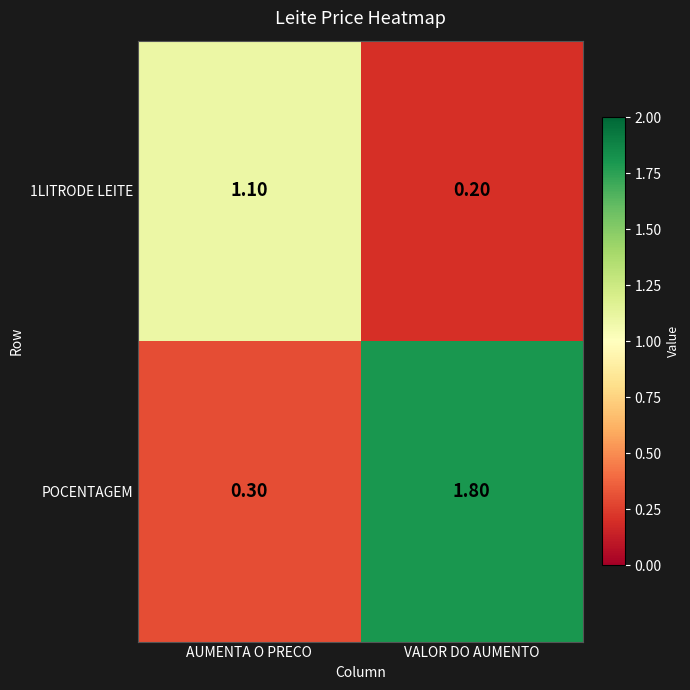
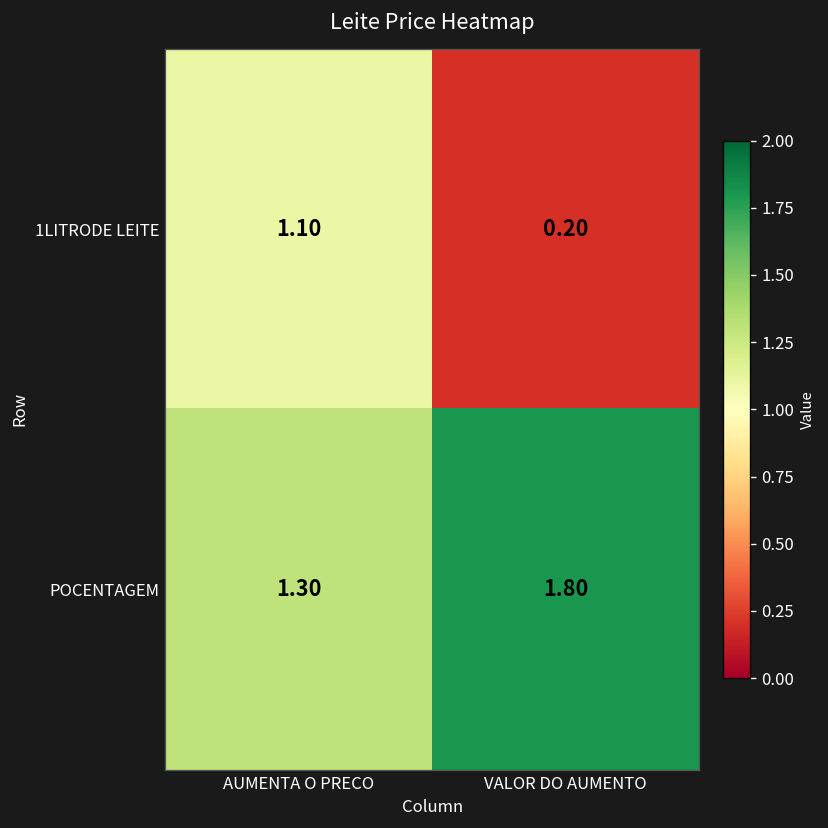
POCENTAGEM, AUMENTA O PRECO: 0.30 -> 1.30
